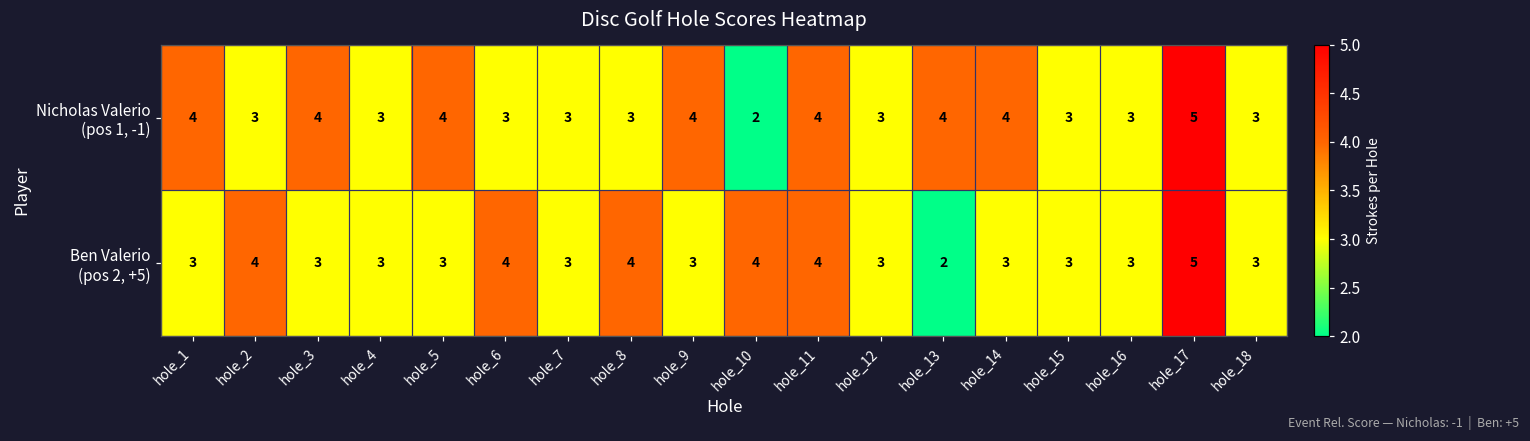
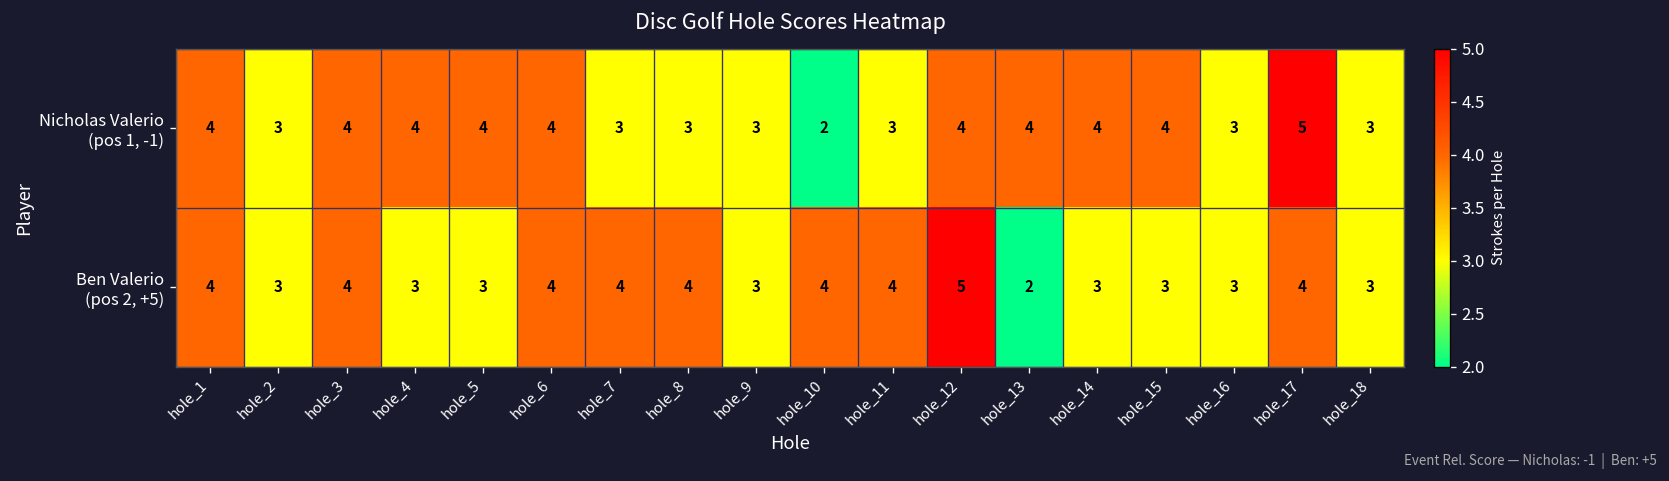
Nicholas Valerio (pos 1, -1), hole_4: 3 -> 4
Nicholas Valerio (pos 1, -1), hole_6: 3 -> 4
Nicholas Valerio (pos 1, -1), hole_9: 4 -> 3
Nicholas Valerio (pos 1, -1), hole_11: 4 -> 3
Nicholas Valerio (pos 1, -1), hole_12: 3 -> 4
Nicholas Valerio (pos 1, -1), hole_15: 3 -> 4
Ben Valerio (pos 2, +5), hole_1: 3 -> 4
Ben Valerio (pos 2, +5), hole_2: 4 -> 3
Ben Valerio (pos 2, +5), hole_3: 3 -> 4
Ben Valerio (pos 2, +5), hole_7: 3 -> 4
Ben Valerio (pos 2, +5), hole_12: 3 -> 5
Ben Valerio (pos 2, +5), hole_17: 5 -> 4
